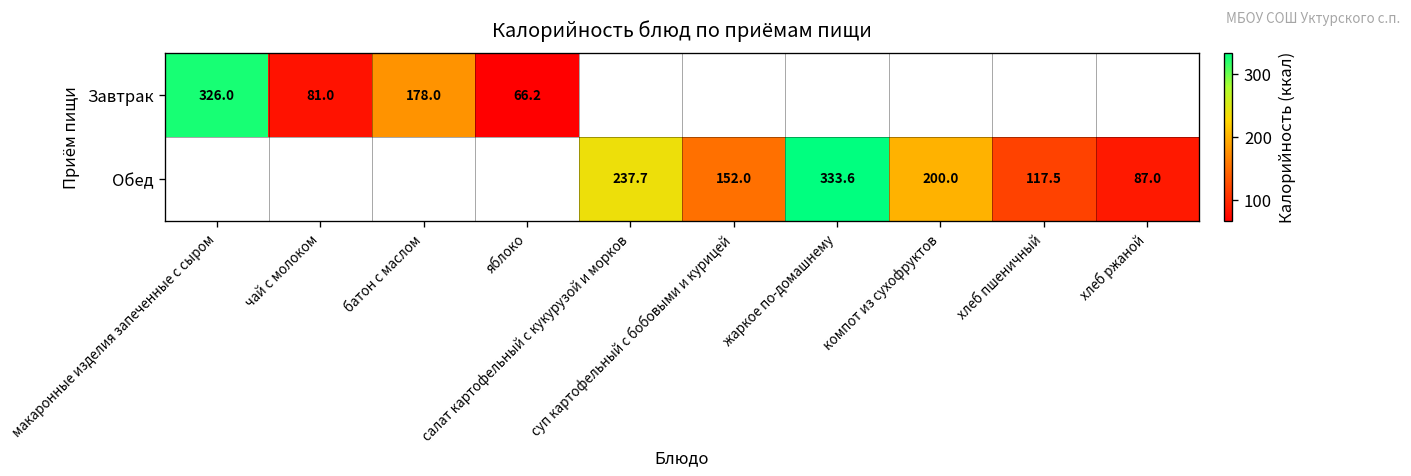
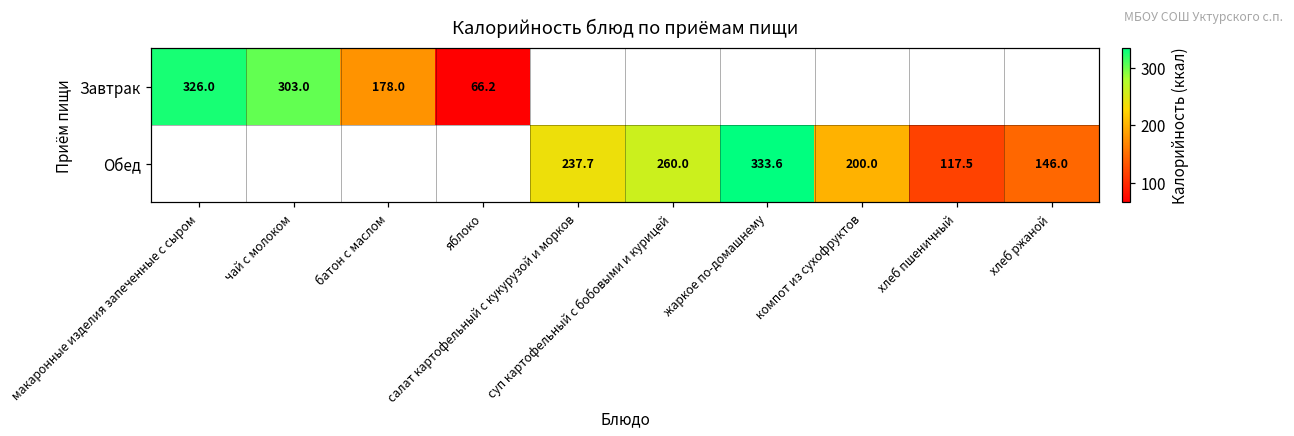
Завтрак, чай с молоком: 81.0 -> 303.0
Обед, суп картофельный с бобовыми и курицей: 152.0 -> 260.0
Обед, хлеб ржаной: 87.0 -> 146.0
